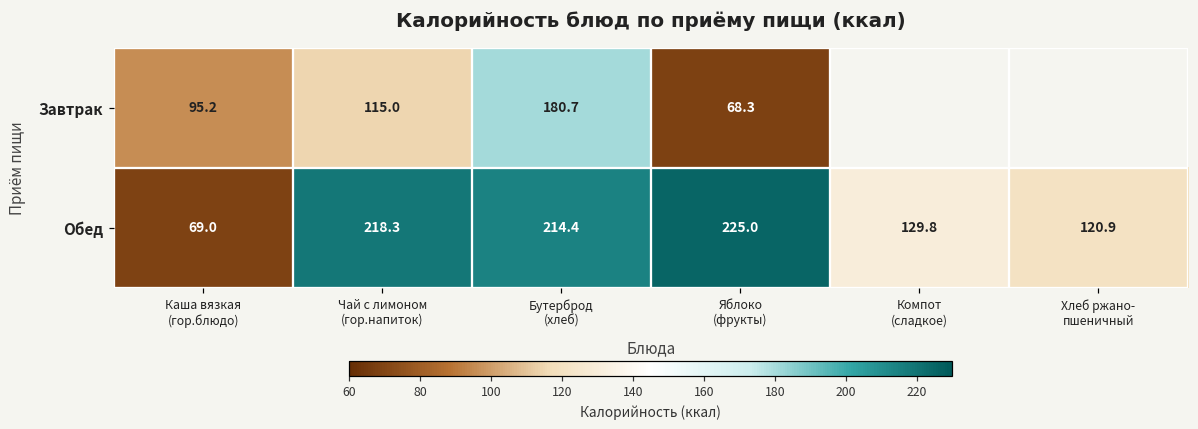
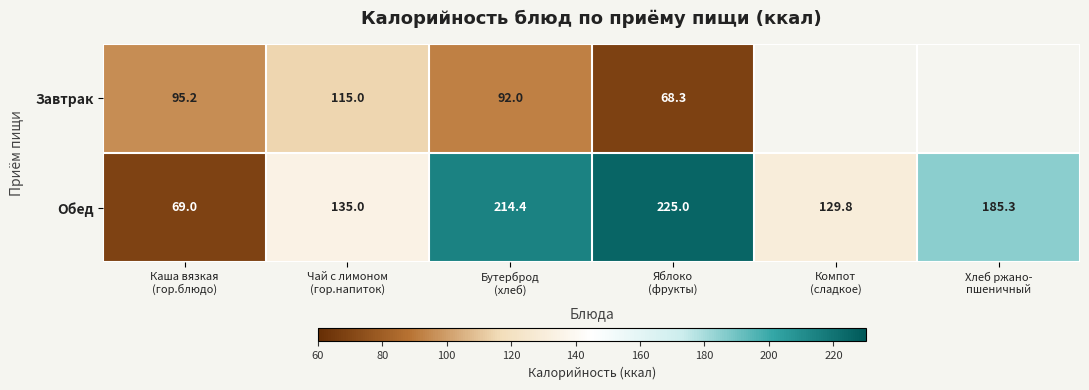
Завтрак, Бутерброд (хлеб): 180.7 -> 92.0
Обед, Чай с лимоном (гор.напиток): 218.3 -> 135.0
Обед, Хлеб ржано- пшеничный: 120.9 -> 185.3
